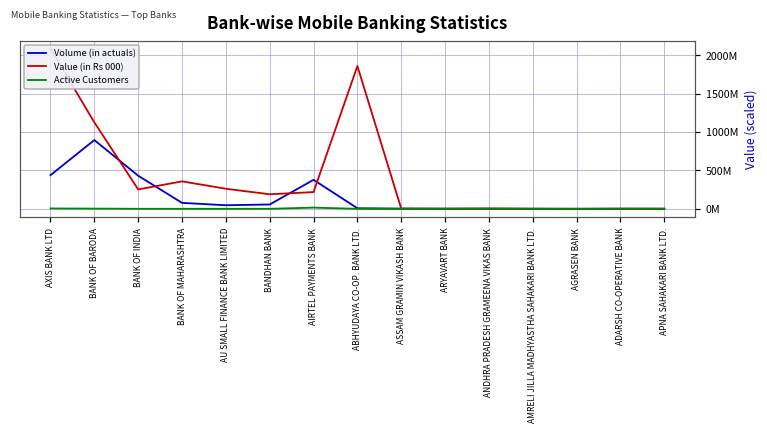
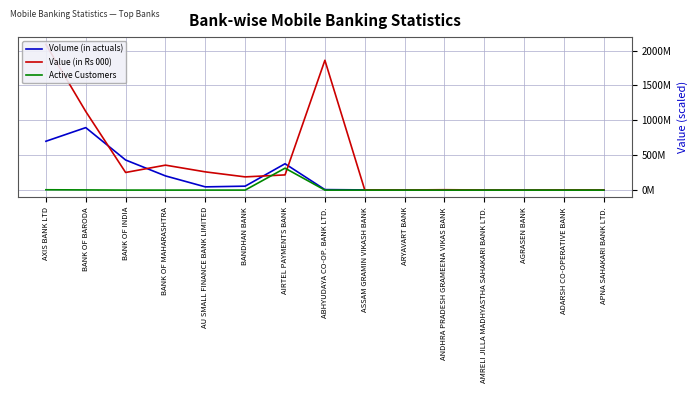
Volume (in actuals), AXIS BANK LTD: 400000000 -> 700000000
Volume (in actuals), BANK OF MAHARASHTRA: 100000000 -> 200000000
Active Customers, AIRTEL PAYMENTS BANK: 0 -> 300000000
